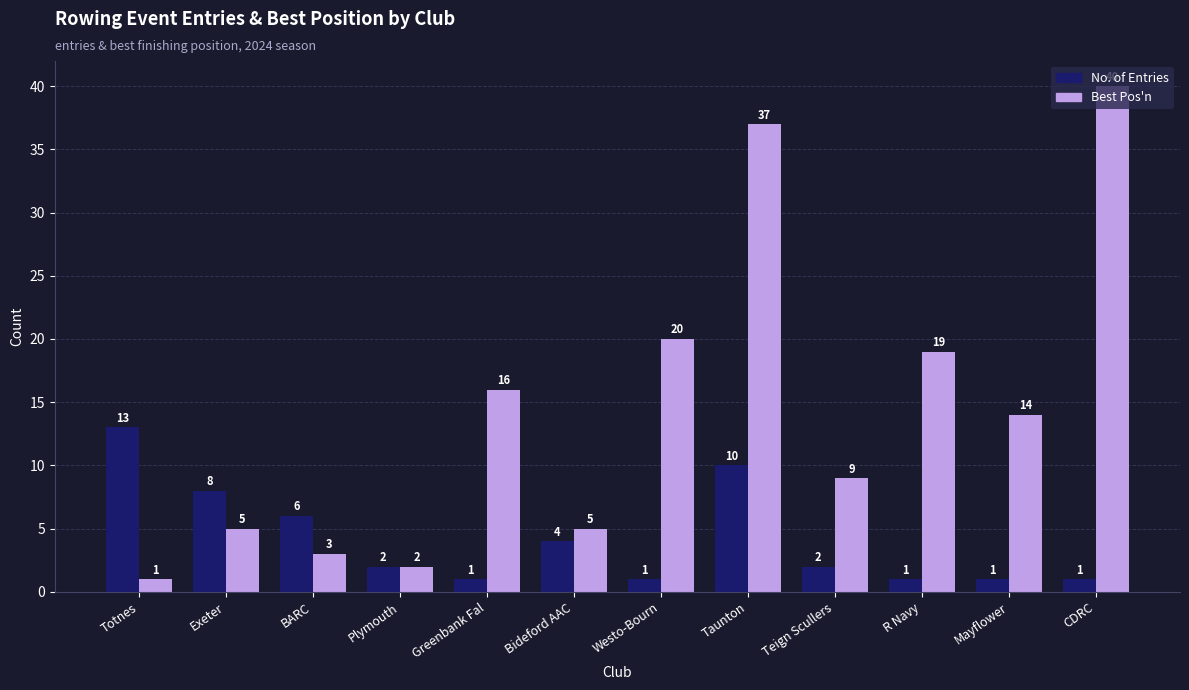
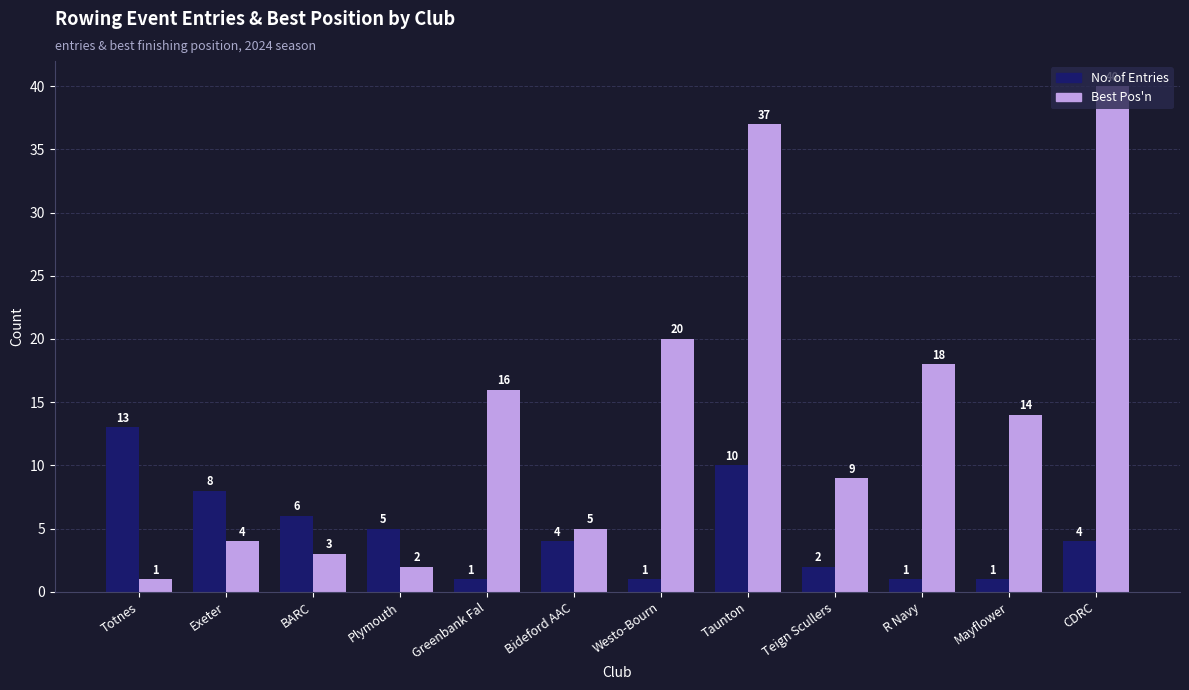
Best Pos'n, Exeter: 5 -> 4
No. of Entries, Plymouth: 2 -> 5
Best Pos'n, R Navy: 19 -> 18
No. of Entries, CDRC: 1 -> 4
